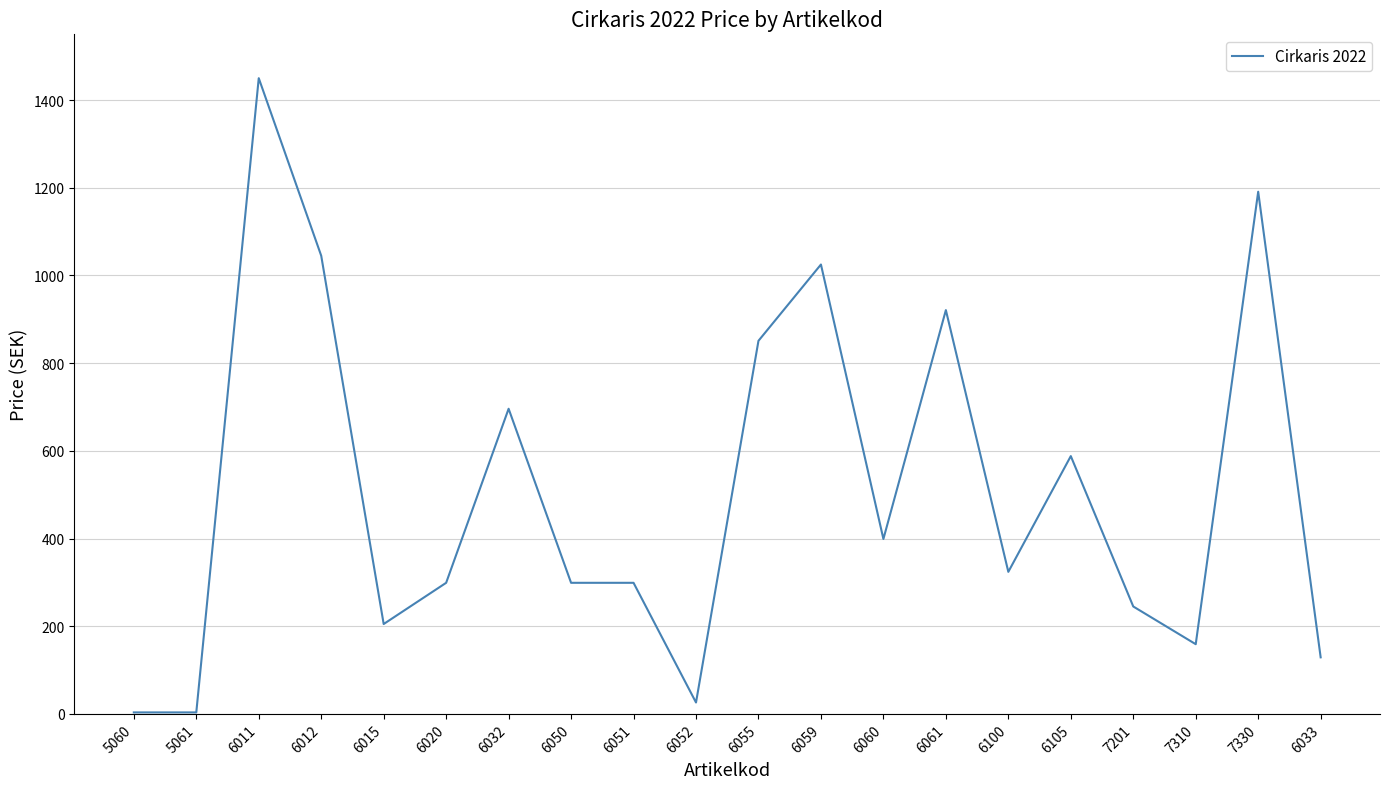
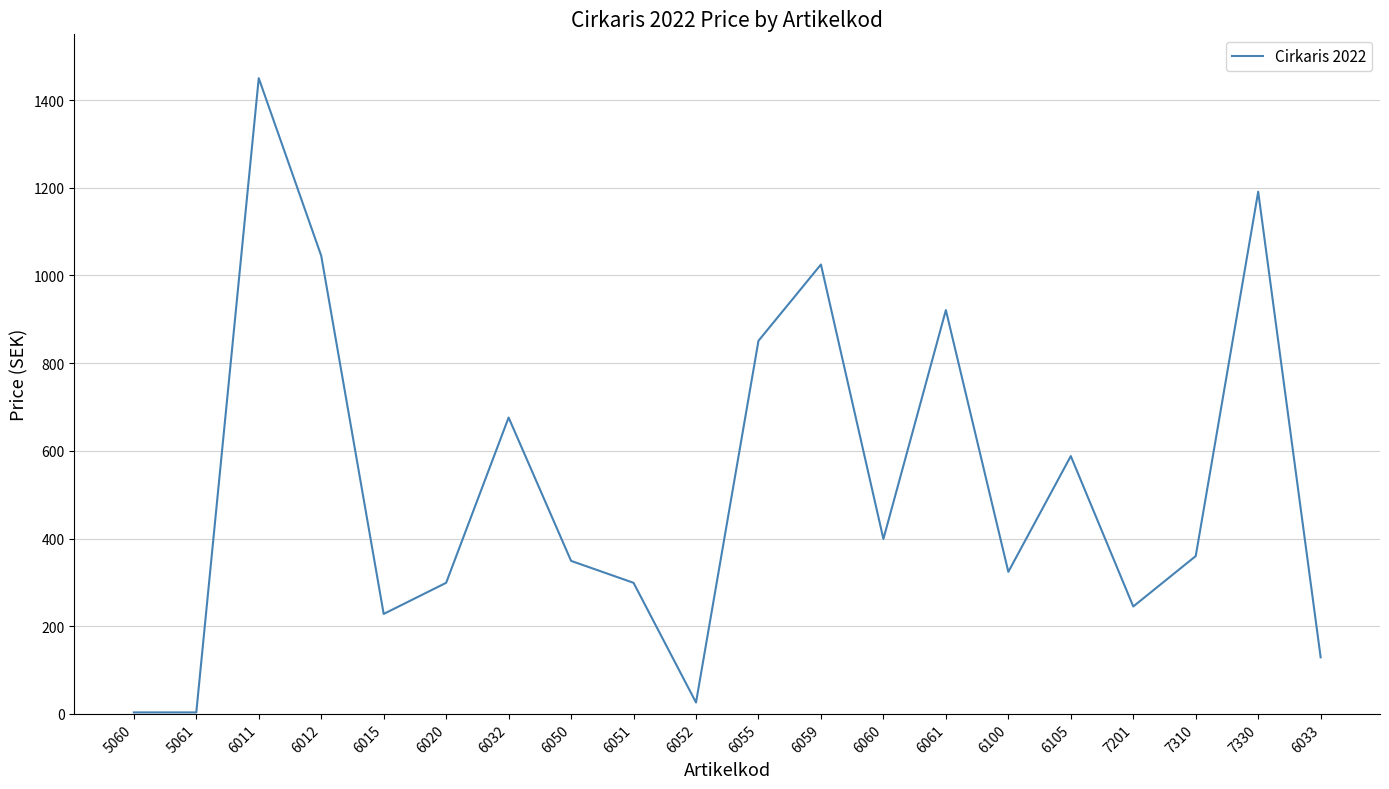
6015: 210 -> 230
6032: 700 -> 680
6050: 300 -> 350
7310: 160 -> 360
